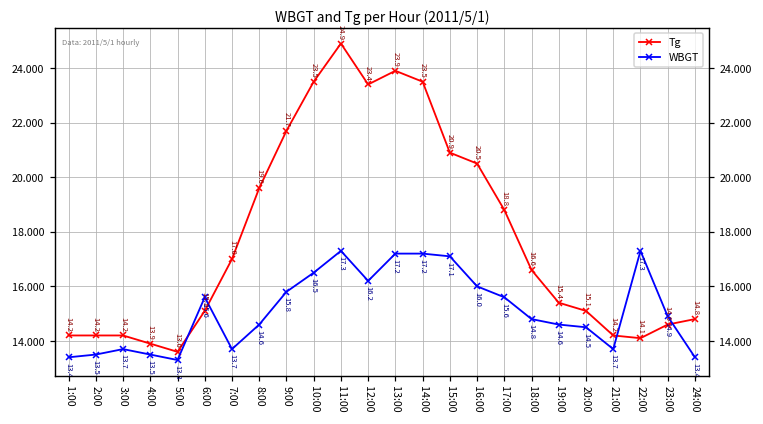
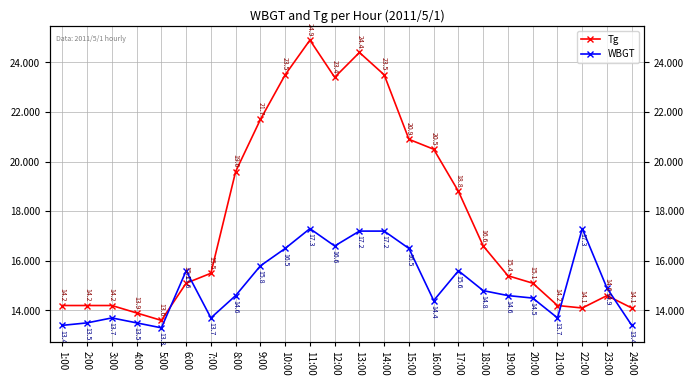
Tg, 7:00: 17.0 -> 15.5
WBGT, 12:00: 16.2 -> 16.6
Tg, 13:00: 23.9 -> 24.4
WBGT, 15:00: 17.1 -> 16.5
WBGT, 16:00: 16.0 -> 14.4
Tg, 24:00: 14.8 -> 14.1
